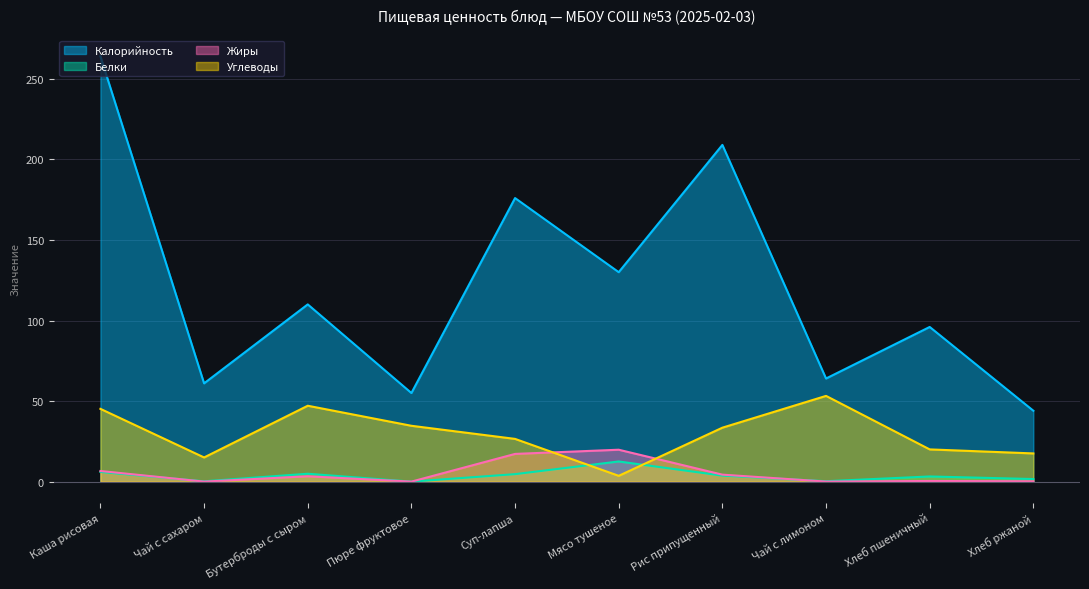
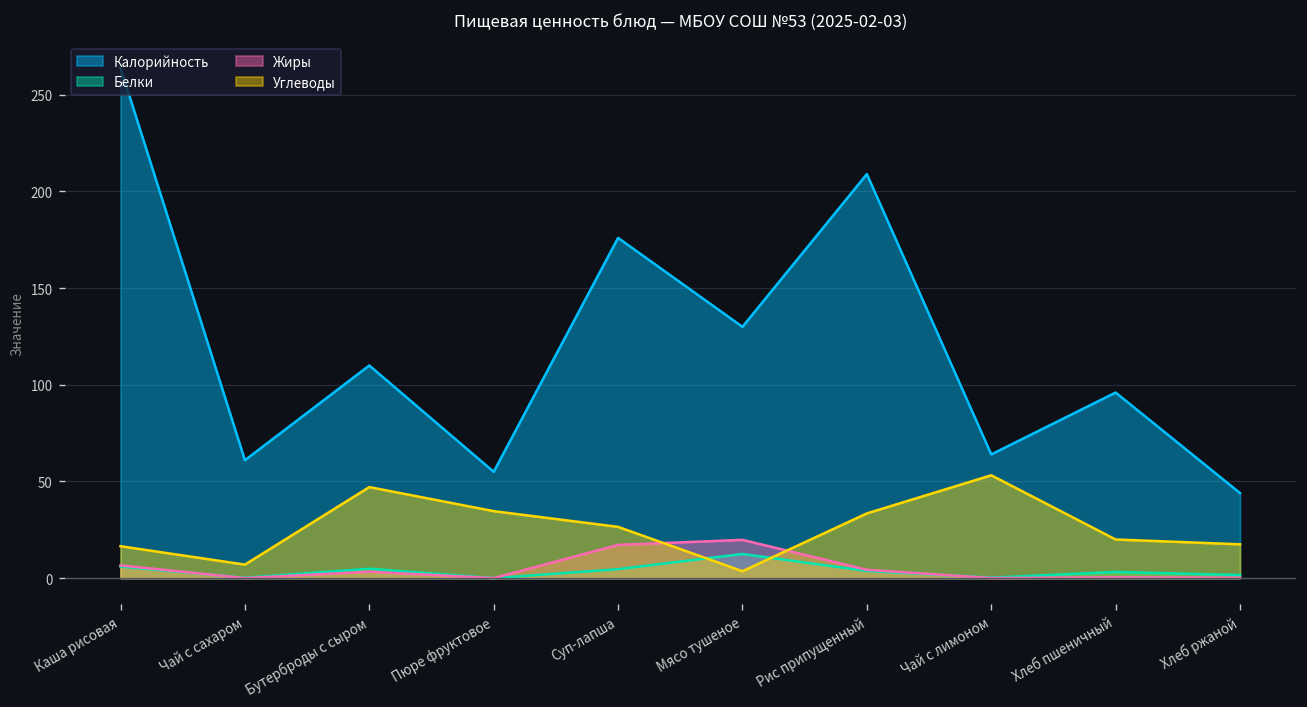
Углеводы, Каша рисовая: 45 -> 17
Углеводы, Чай с сахаром: 15 -> 7
